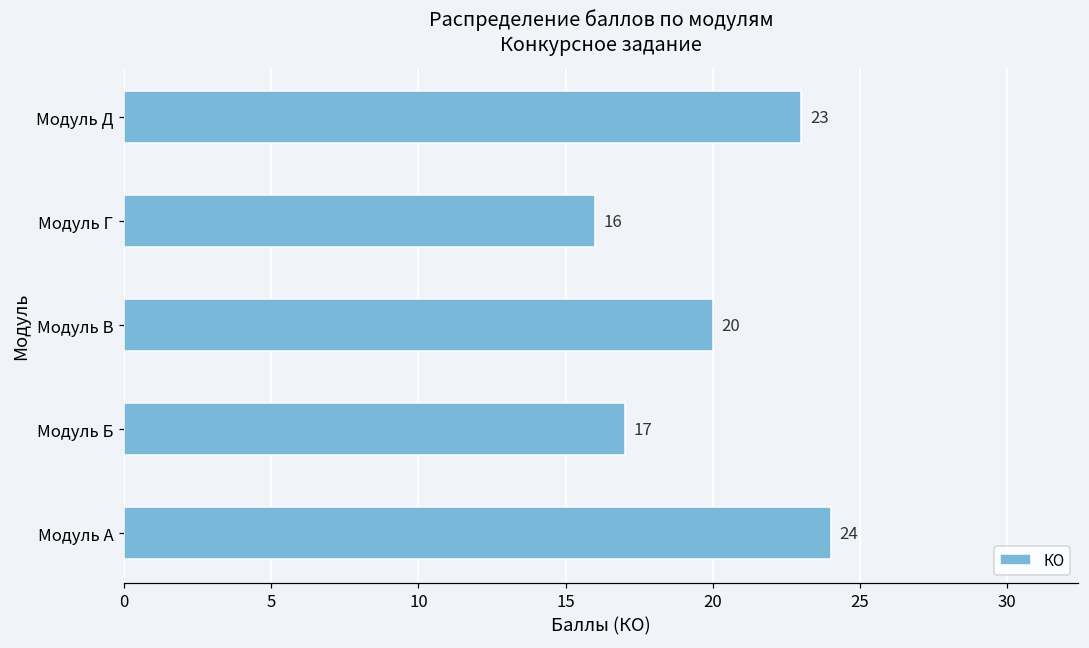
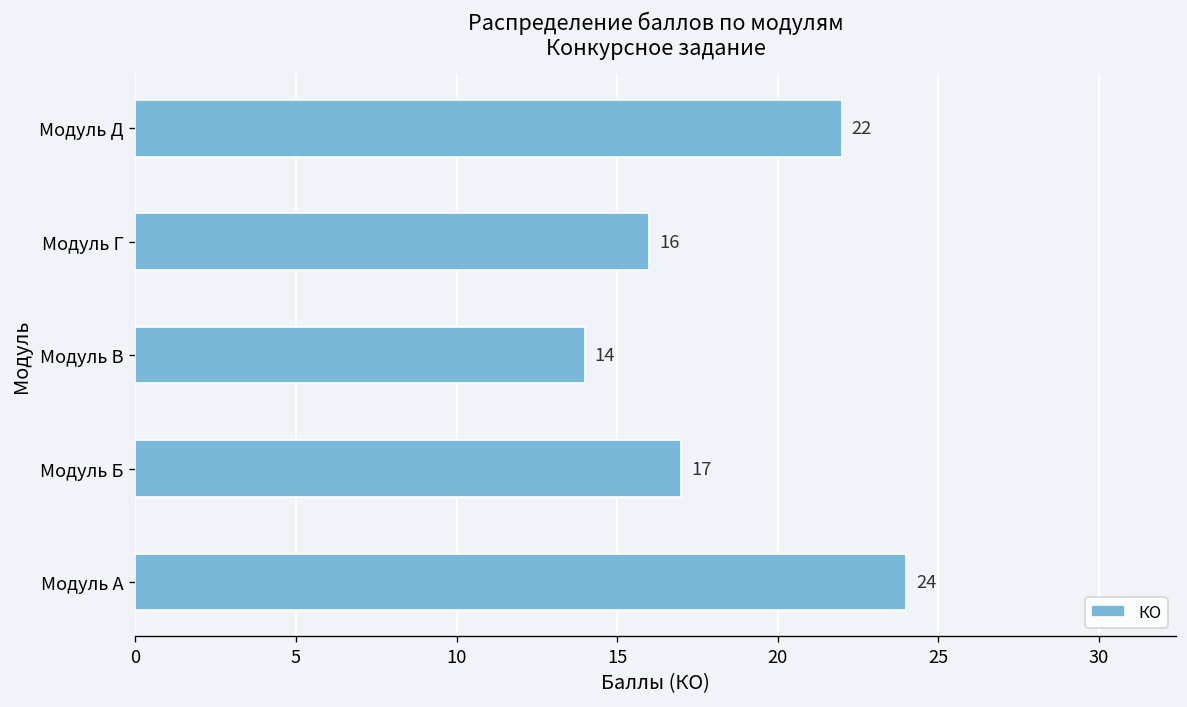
Модуль Д: 23 -> 22
Модуль В: 20 -> 14
